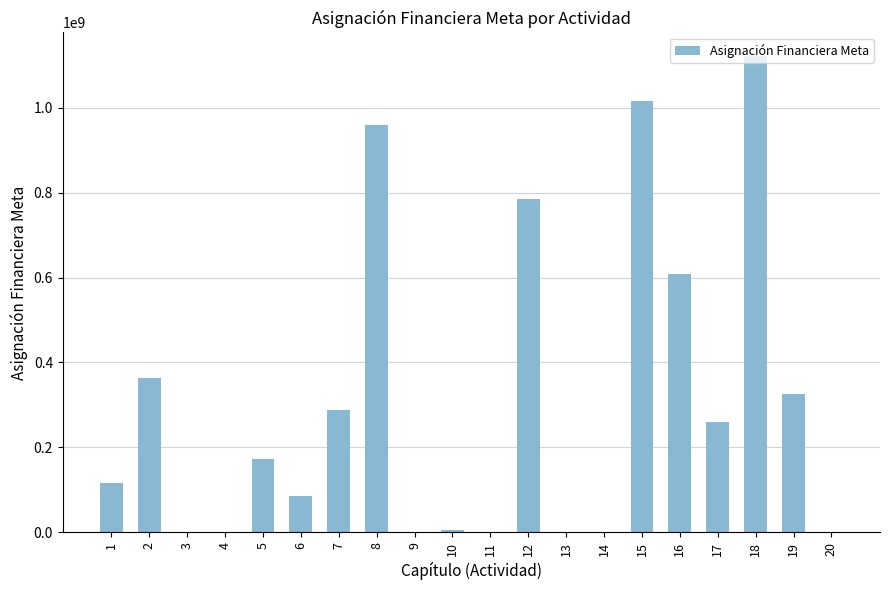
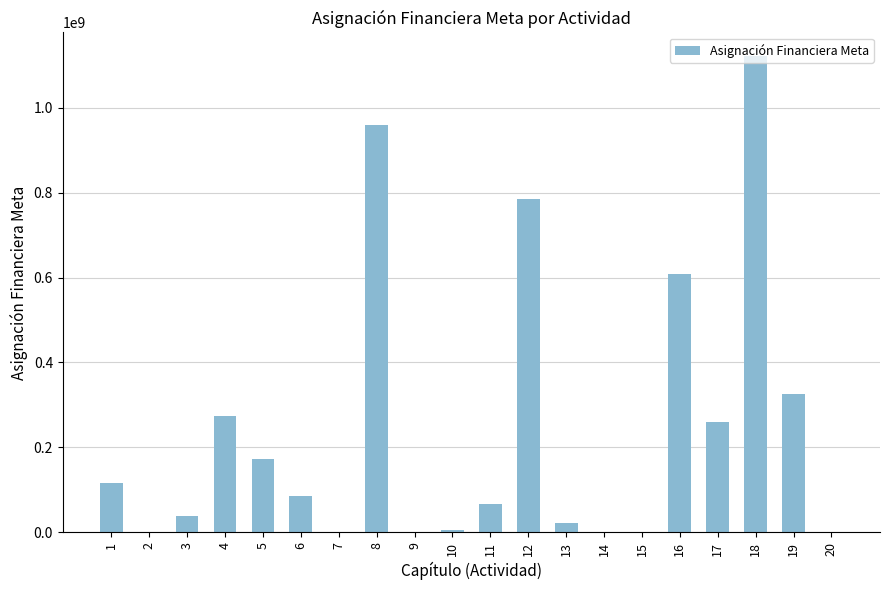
2: 360000000 -> 0
3: 0 -> 40000000
4: 0 -> 270000000
7: 290000000 -> 0
11: 0 -> 70000000
13: 0 -> 20000000
15: 1020000000 -> 0
